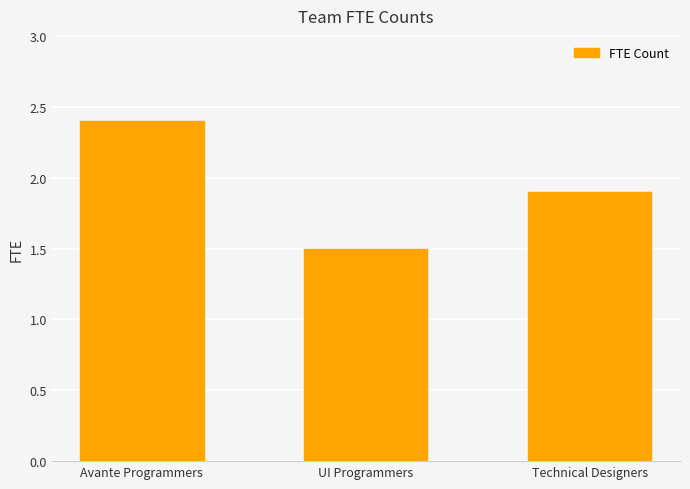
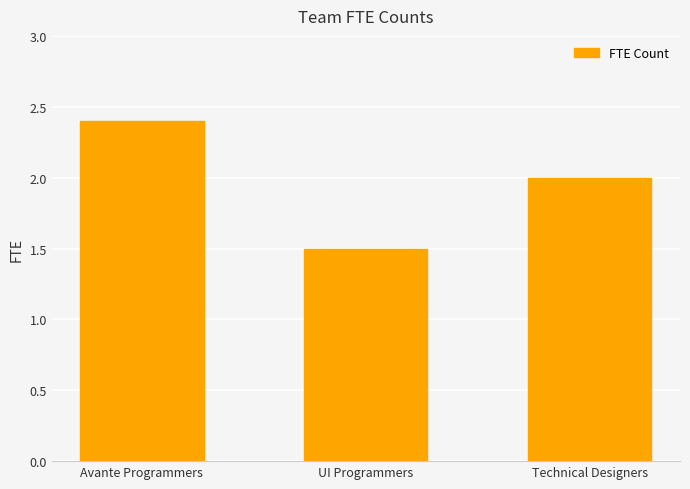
Technical Designers: 1.9 -> 2.0
